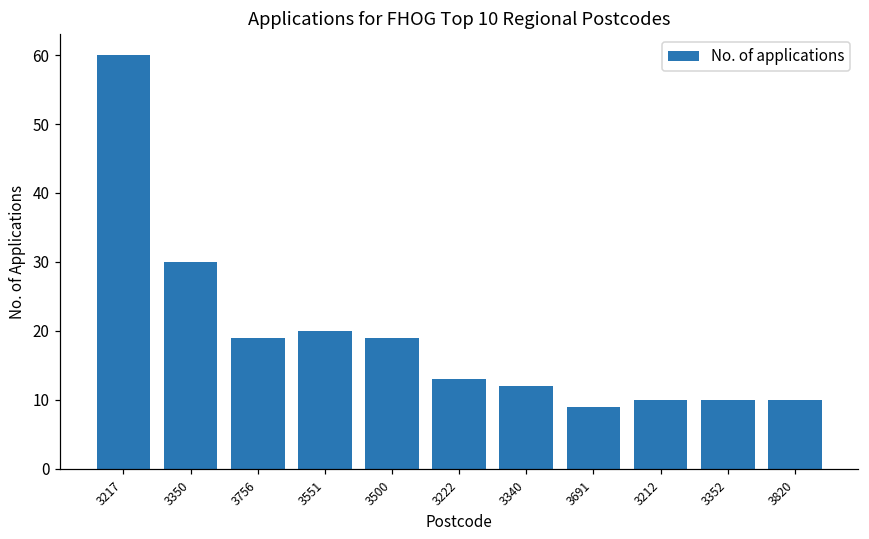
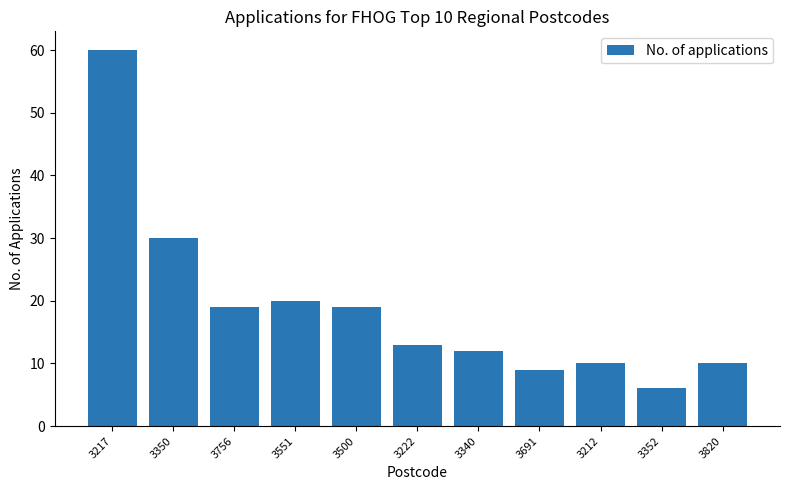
3352: 10 -> 6
